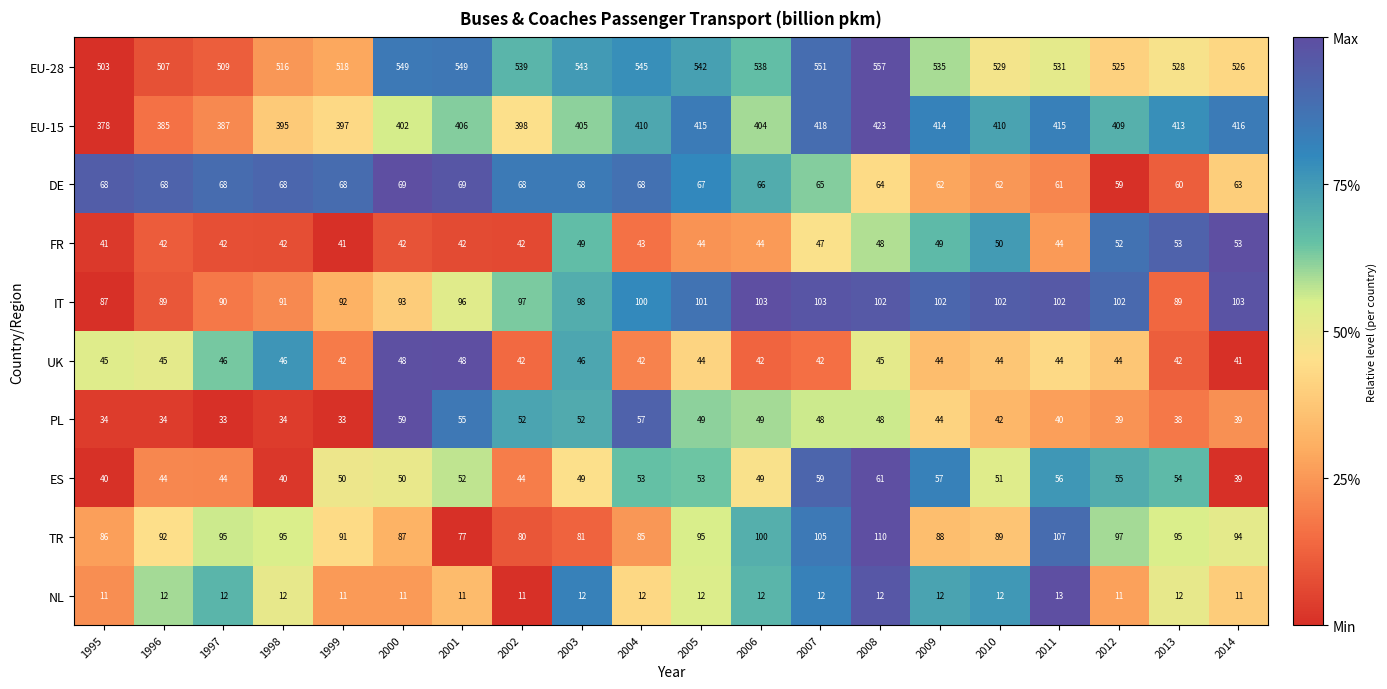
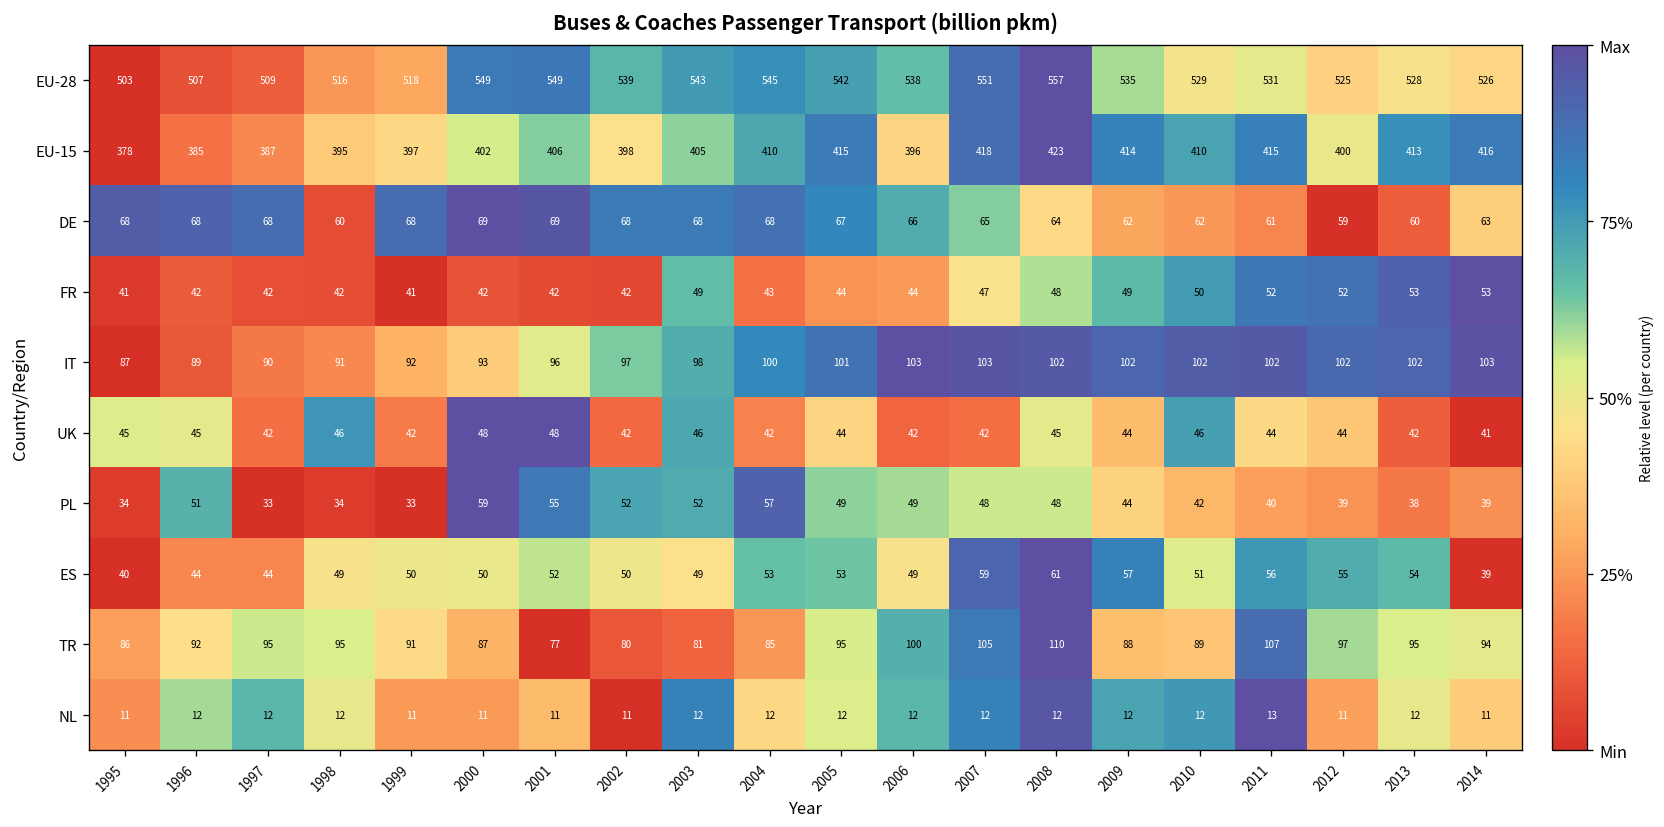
EU-15, 2006: 404 -> 396
EU-15, 2012: 409 -> 400
DE, 1998: 68 -> 60
FR, 2011: 44 -> 52
IT, 2013: 89 -> 102
UK, 1997: 46 -> 42
UK, 2010: 44 -> 46
PL, 1996: 34 -> 51
ES, 1998: 40 -> 49
ES, 2002: 44 -> 50
